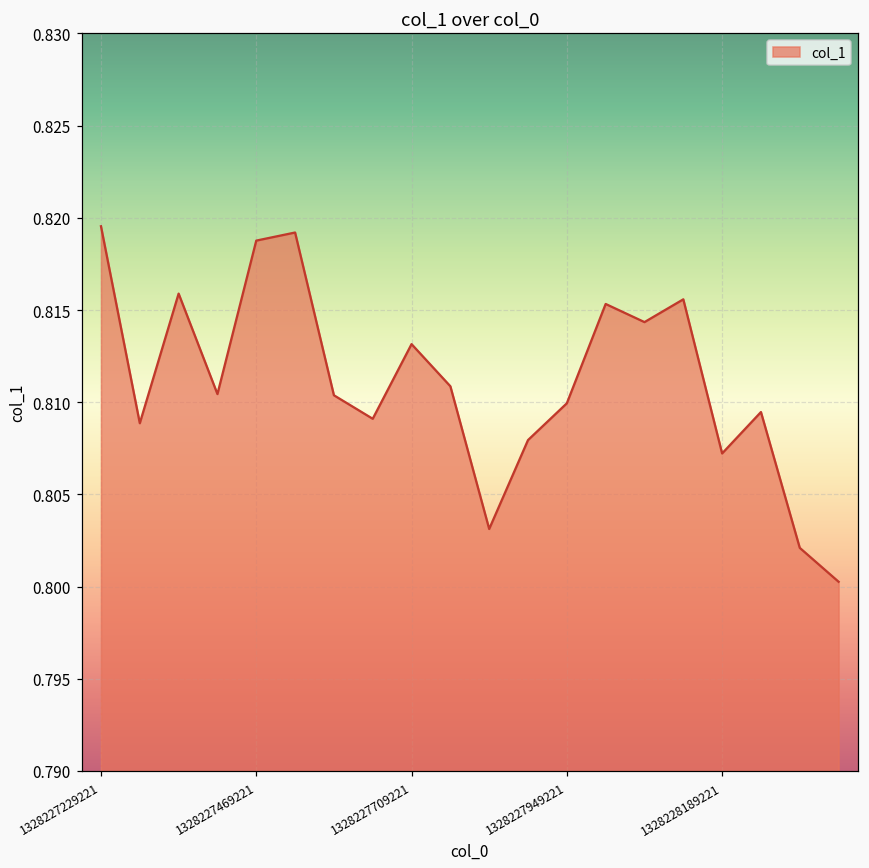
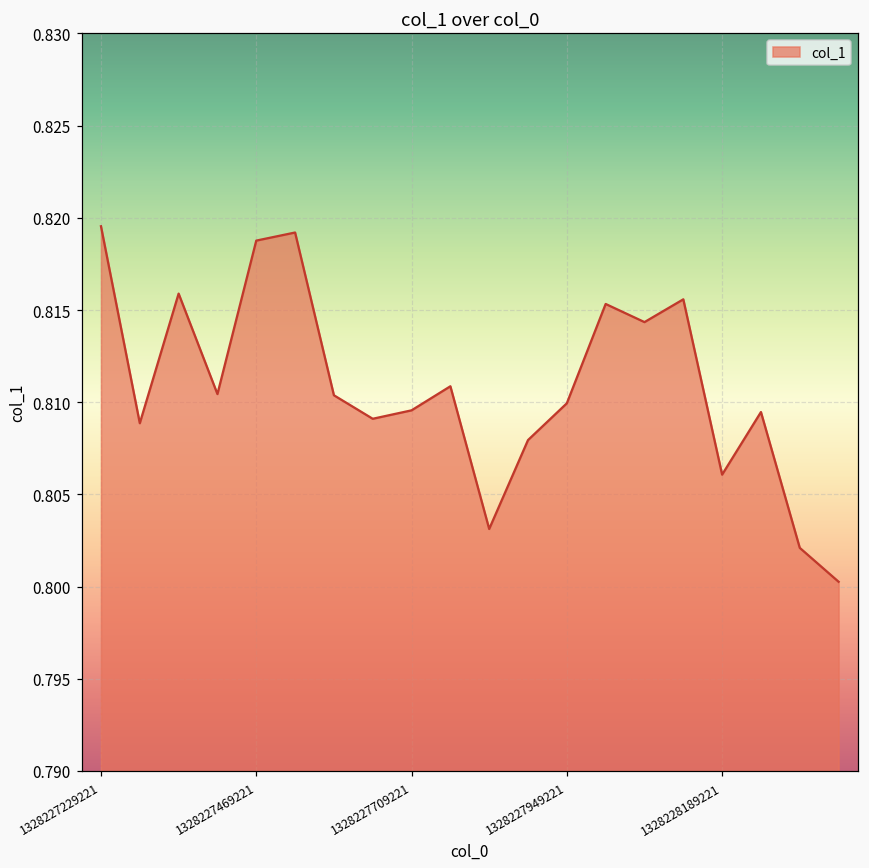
1328227709221: 0.8131 -> 0.8096
1328228189221: 0.8072 -> 0.8061
